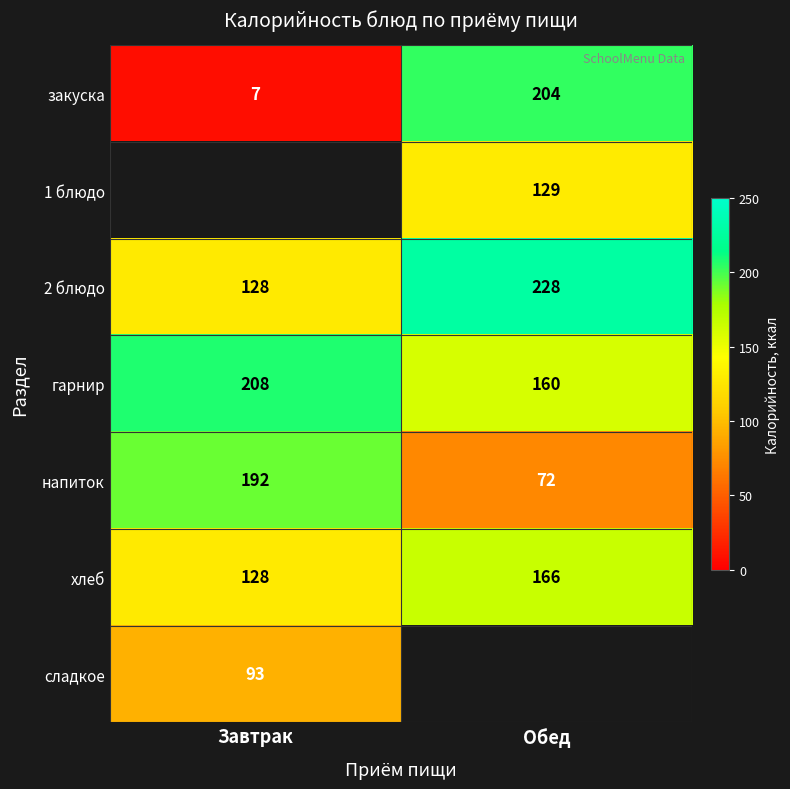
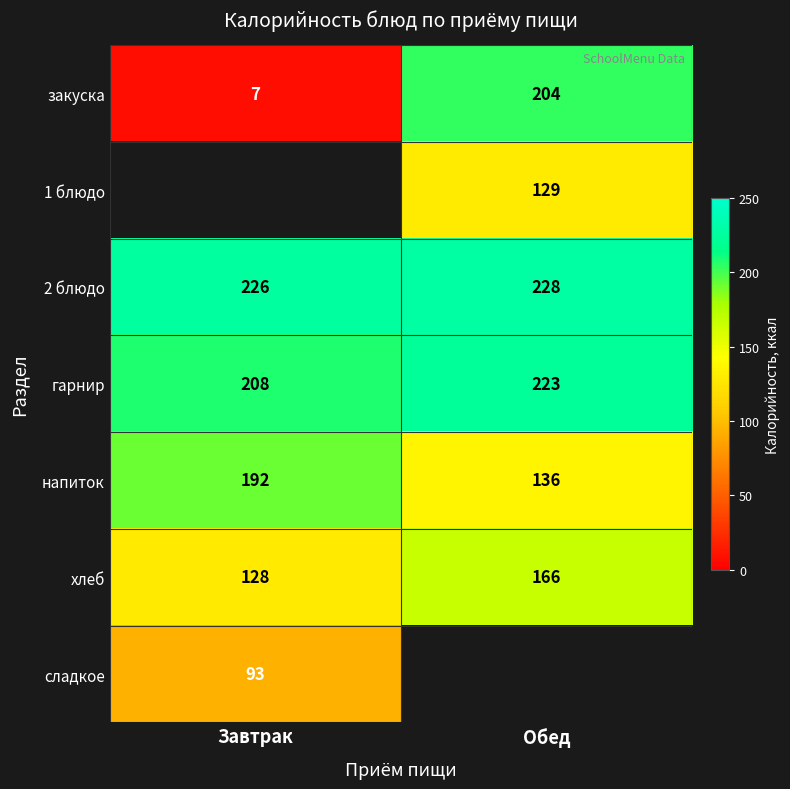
2 блюдо, Завтрак: 128 -> 226
гарнир, Обед: 160 -> 223
напиток, Обед: 72 -> 136
